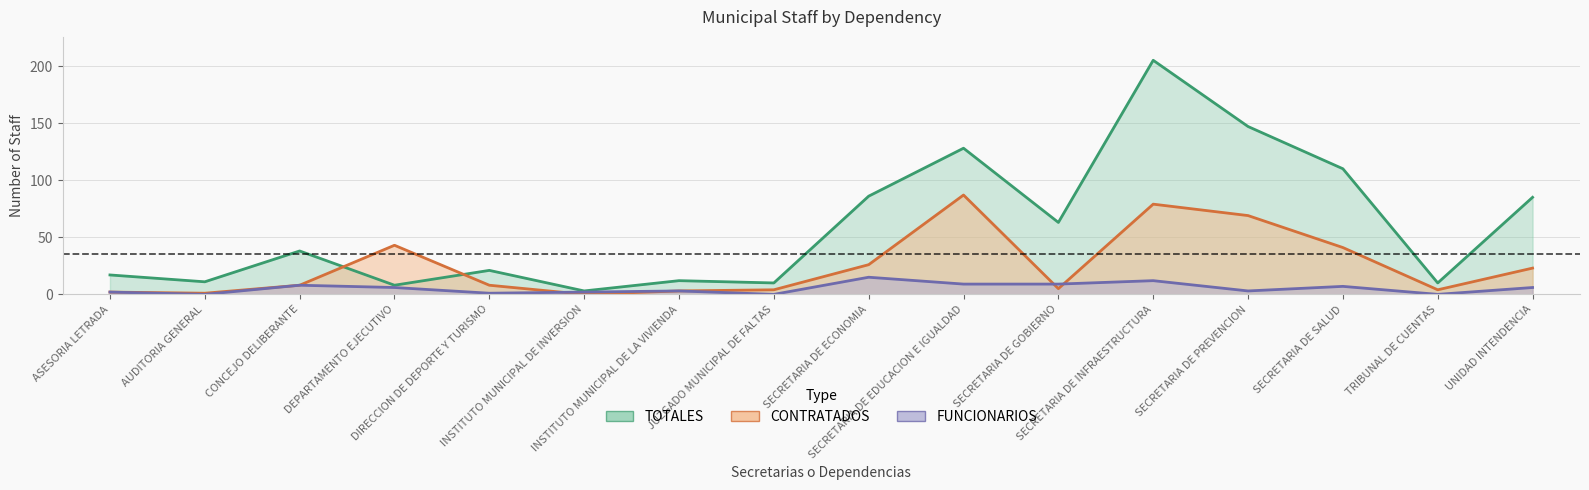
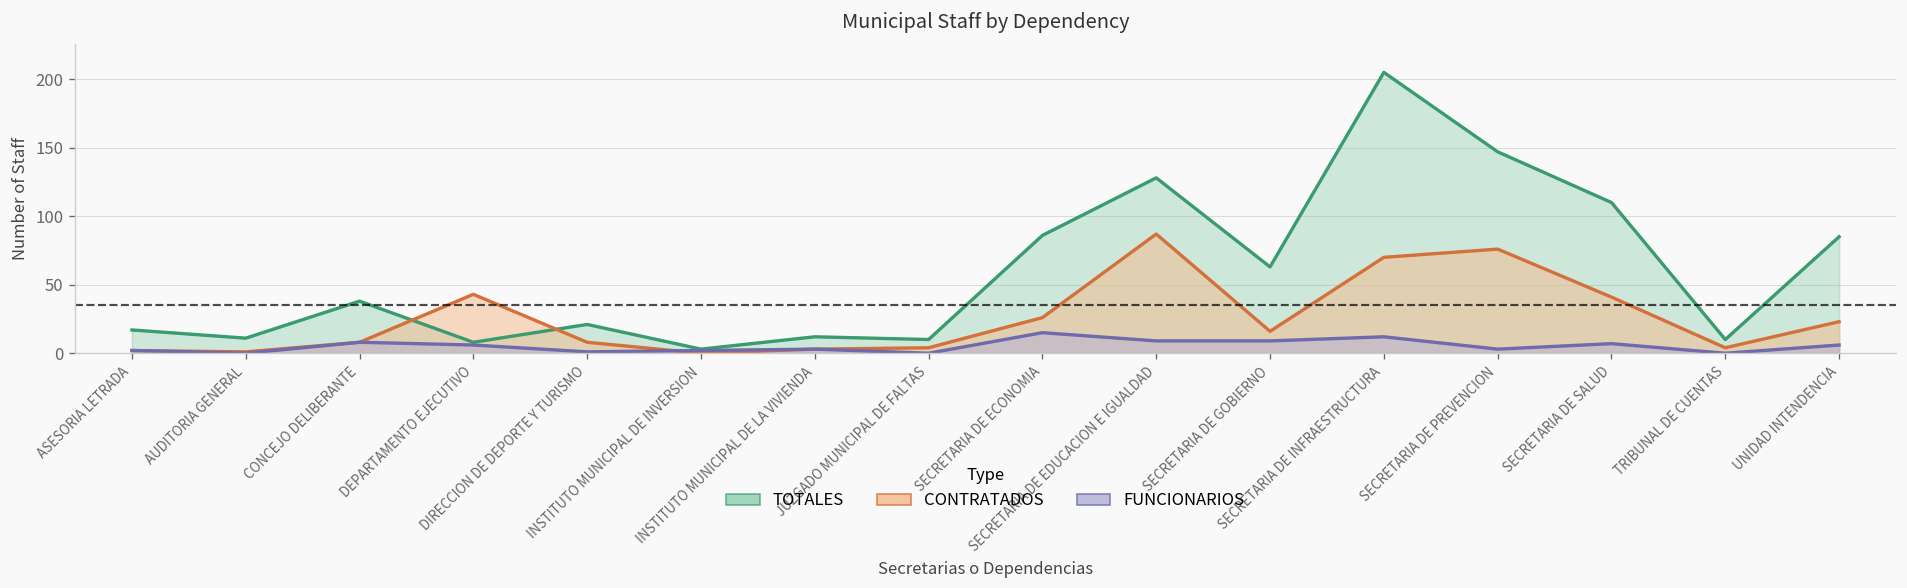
CONTRATADOS, SECRETARIA DE GOBIERNO: 5 -> 16
CONTRATADOS, SECRETARIA DE INFRAESTRUCTURA: 79 -> 70
CONTRATADOS, SECRETARIA DE PREVENCION: 69 -> 76
